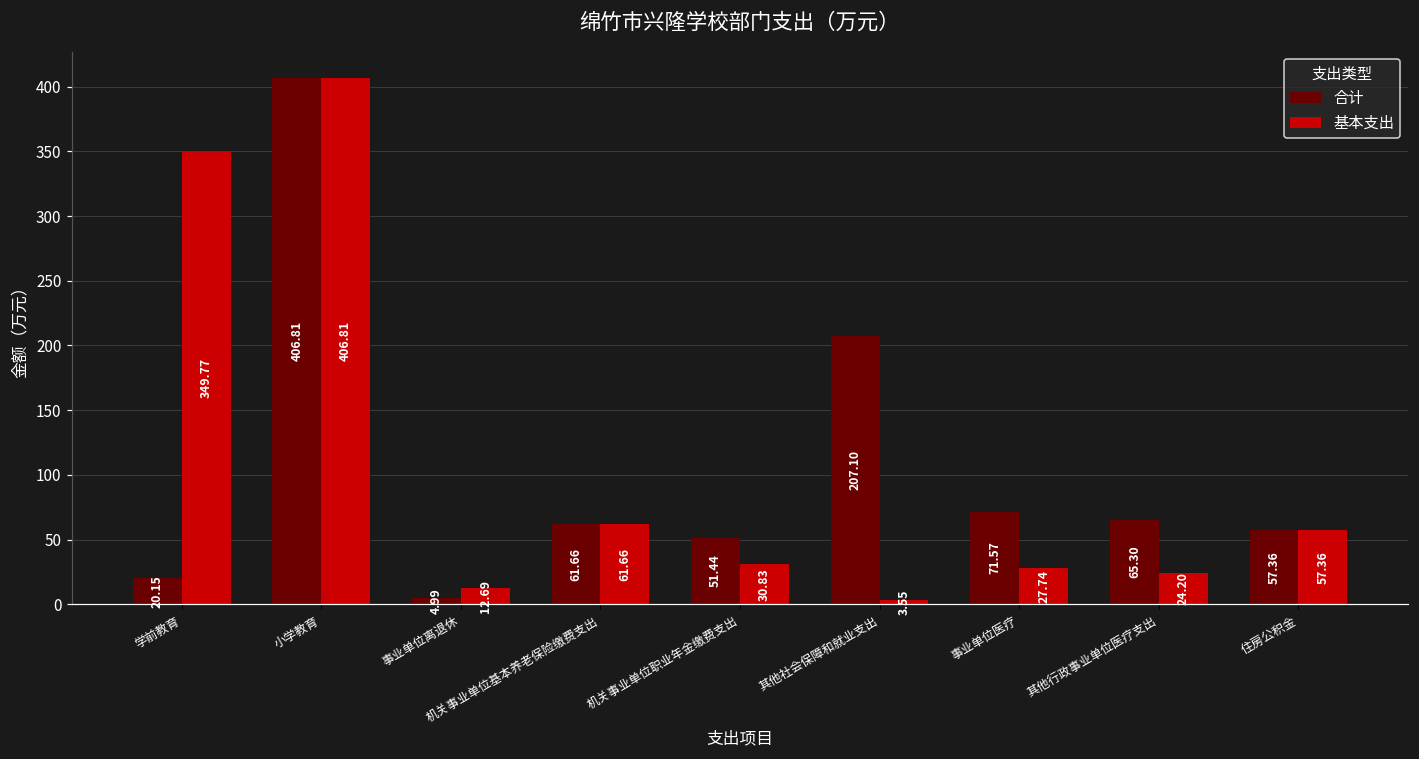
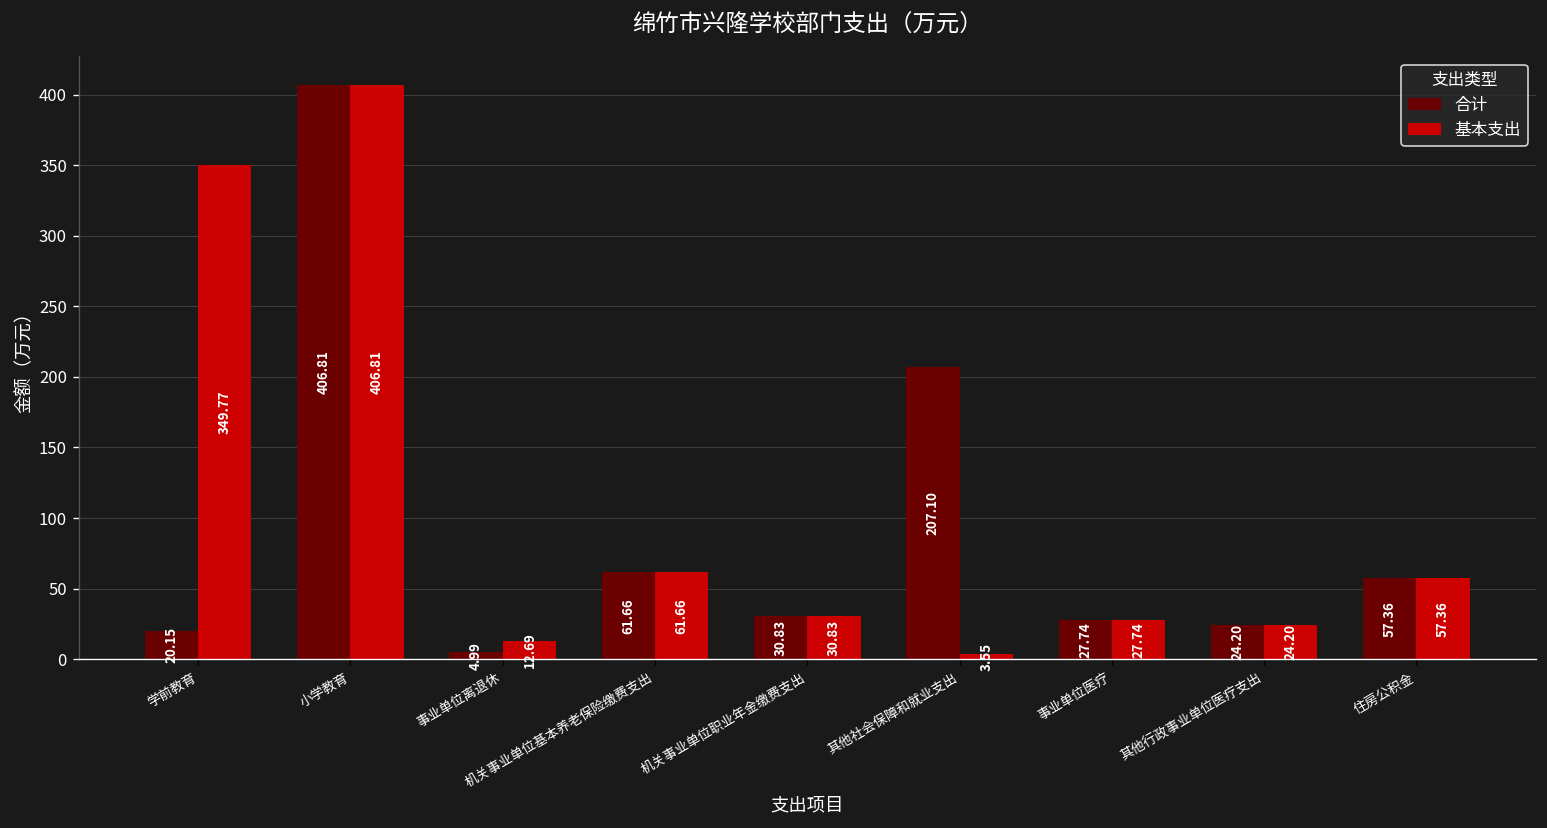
合计, 机关事业单位职业年金缴费支出: 51.44 -> 30.83
合计, 事业单位医疗: 71.57 -> 27.74
合计, 其他行政事业单位医疗支出: 65.30 -> 24.20
